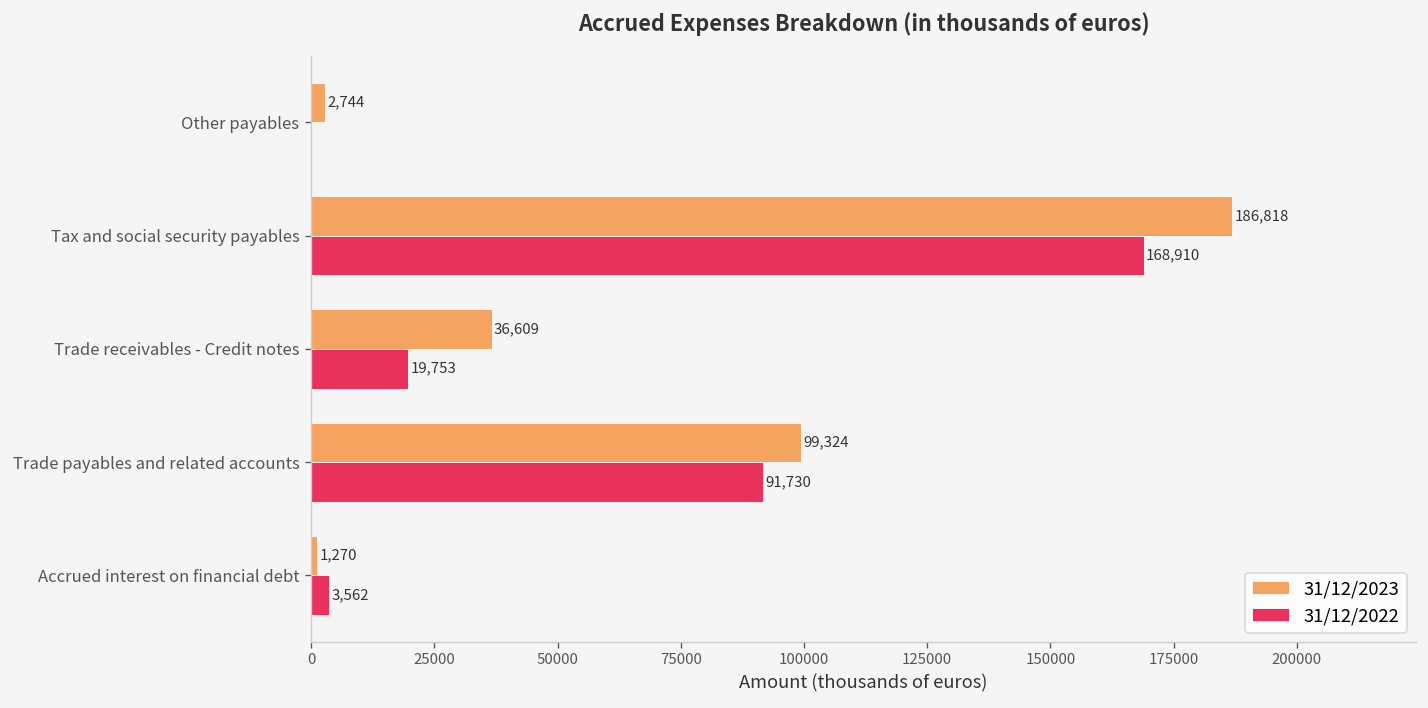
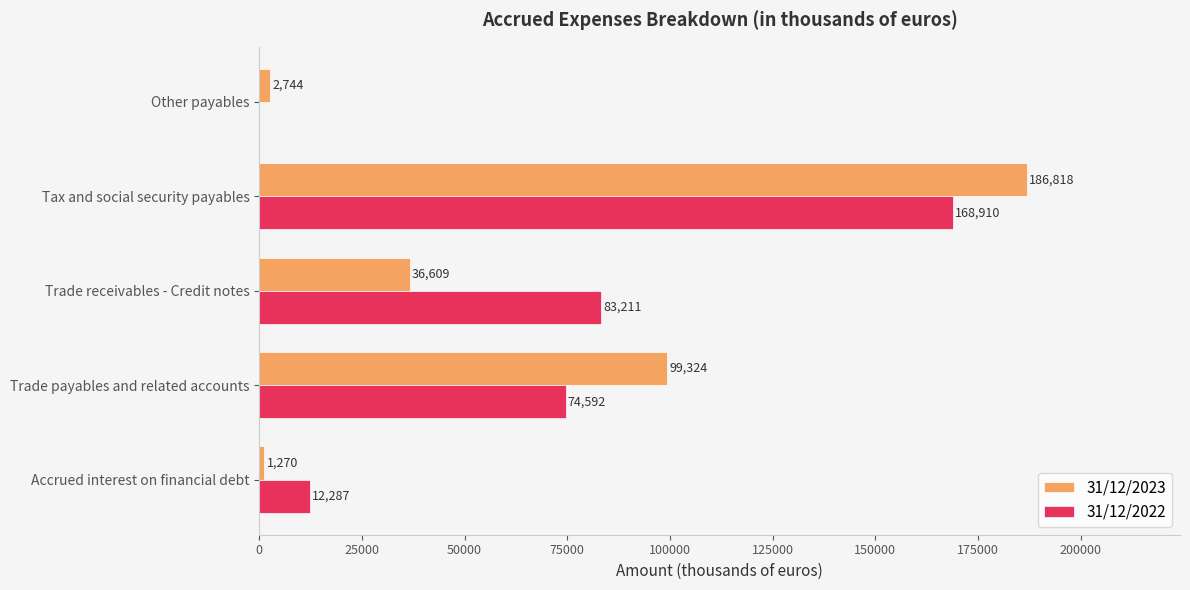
31/12/2022, Trade receivables - Credit notes: 19,753 -> 83,211
31/12/2022, Trade payables and related accounts: 91,730 -> 74,592
31/12/2022, Accrued interest on financial debt: 3,562 -> 12,287
